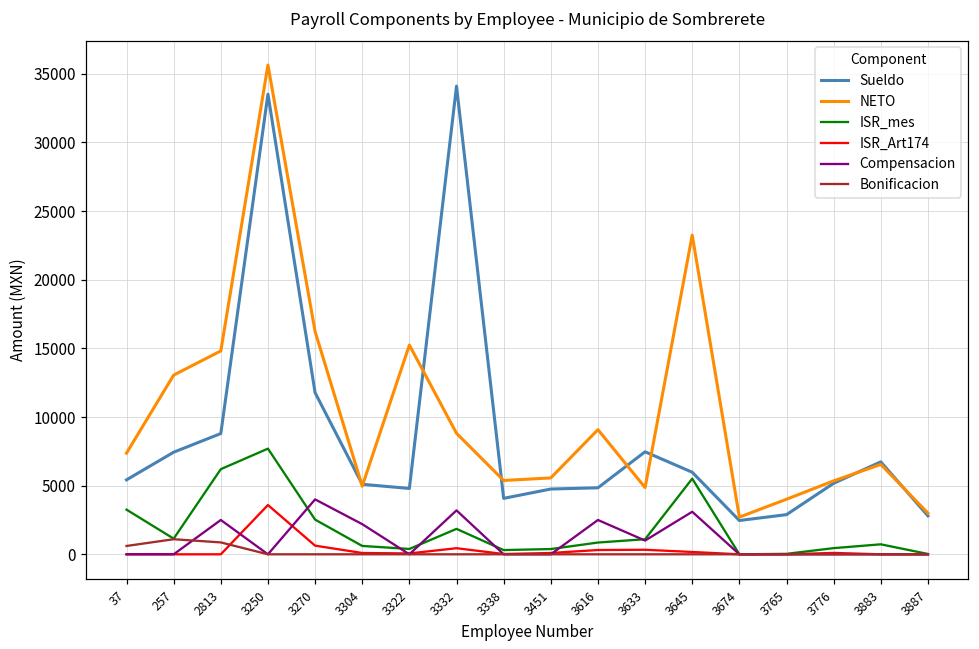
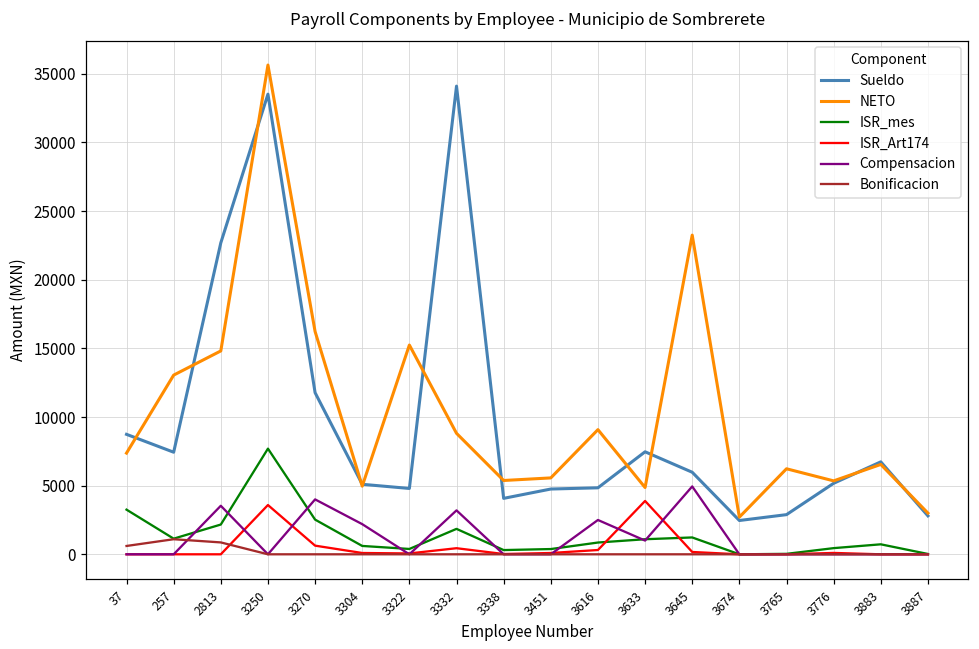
Sueldo, 37: 5400 -> 8700
Sueldo, 2813: 8800 -> 22700
ISR_mes, 2813: 6200 -> 2200
Compensacion, 2813: 2500 -> 3500
ISR_Art174, 3633: 300 -> 3900
ISR_mes, 3645: 5500 -> 1200
Compensacion, 3645: 3100 -> 4900
NETO, 3765: 4000 -> 6200
